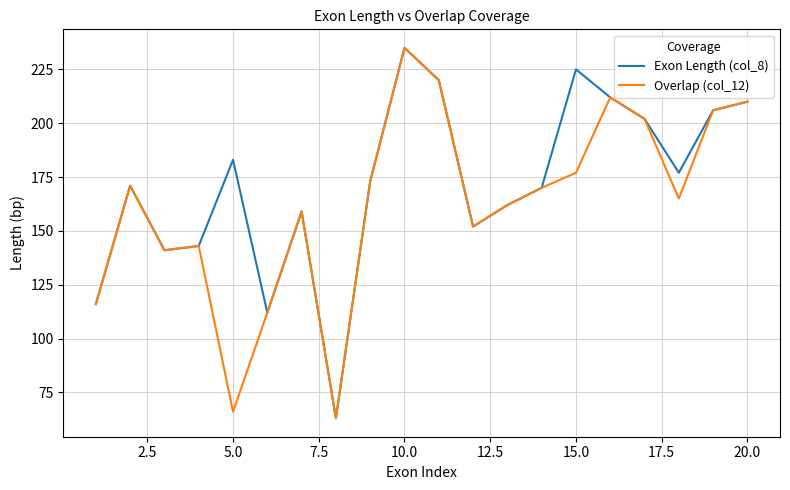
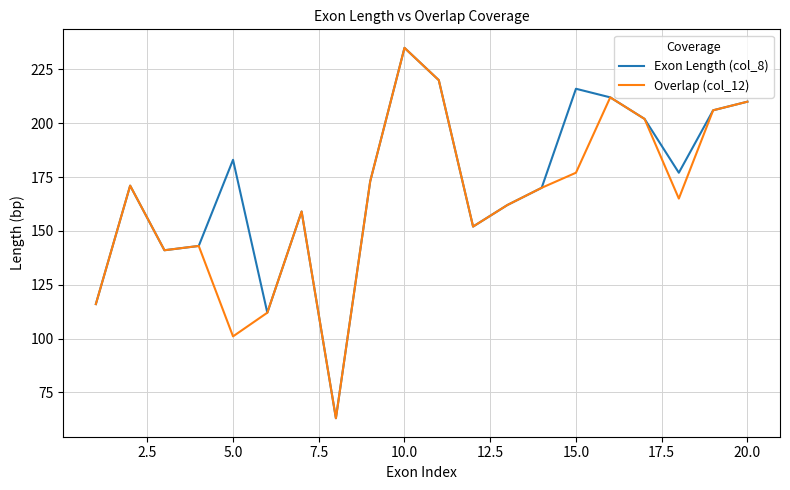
Overlap (col_12), 5.0: 66 -> 101
Exon Length (col_8), 15.0: 225 -> 216
